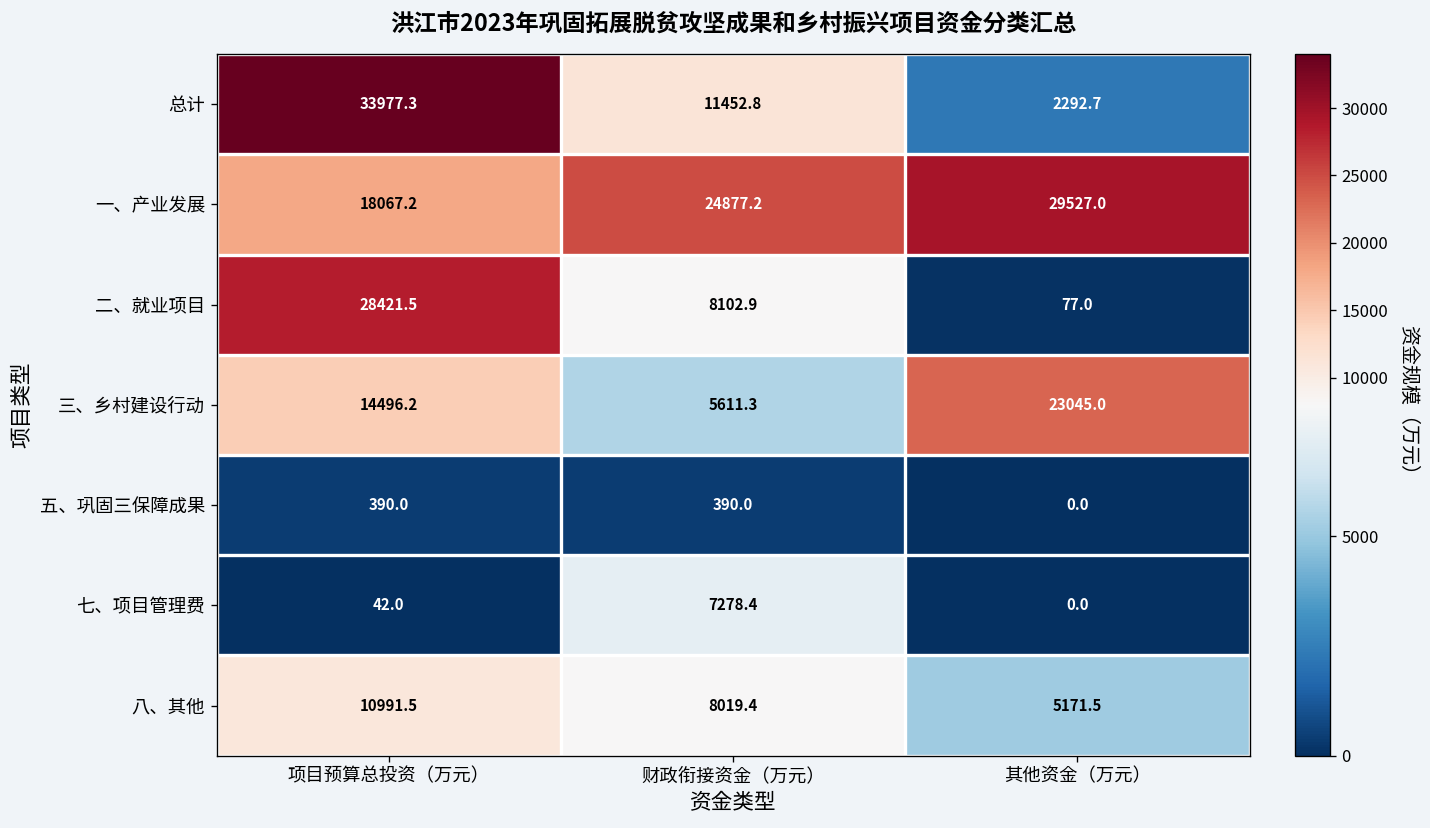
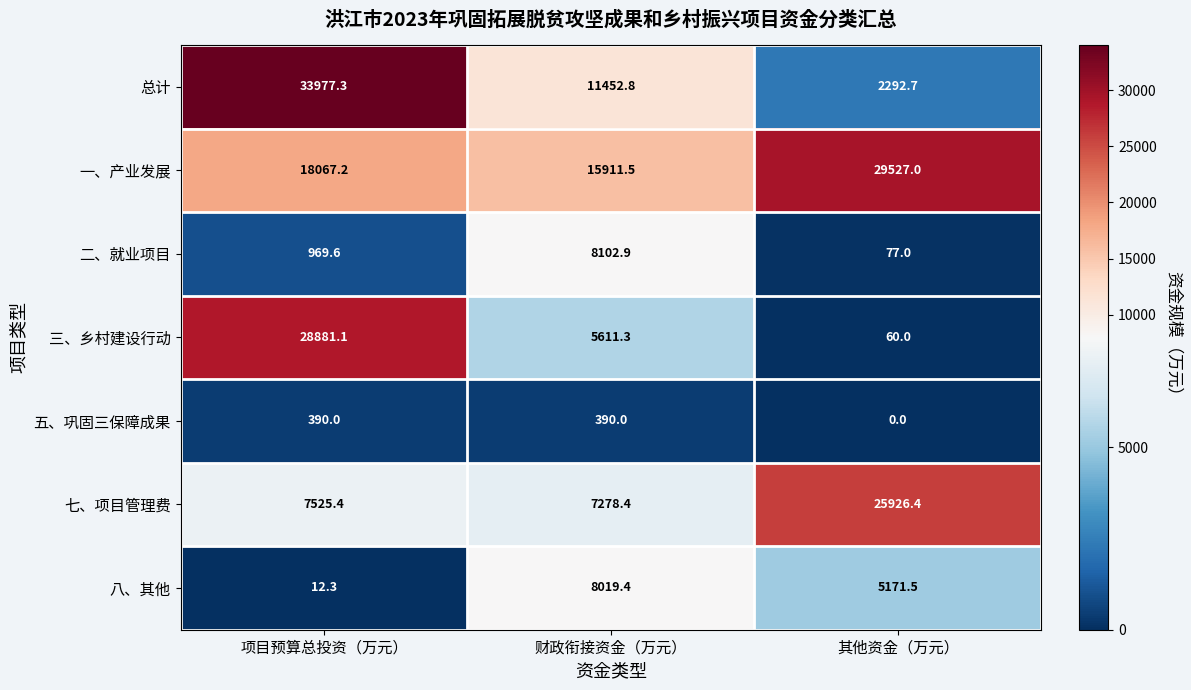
一、产业发展, 财政衔接资金（万元）: 24877.2 -> 15911.5
二、就业项目, 项目预算总投资（万元）: 28421.5 -> 969.6
三、乡村建设行动, 项目预算总投资（万元）: 14496.2 -> 28881.1
三、乡村建设行动, 其他资金（万元）: 23045.0 -> 60.0
七、项目管理费, 项目预算总投资（万元）: 42.0 -> 7525.4
七、项目管理费, 其他资金（万元）: 0.0 -> 25926.4
八、其他, 项目预算总投资（万元）: 10991.5 -> 12.3
